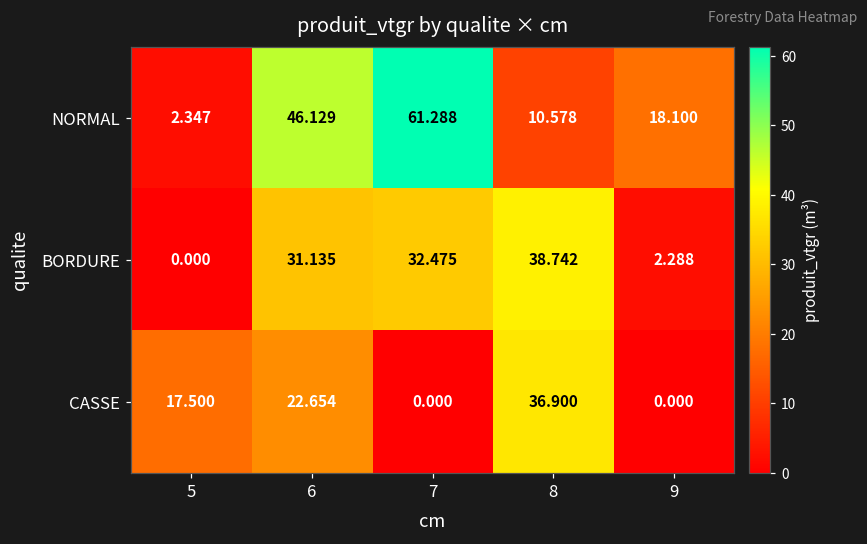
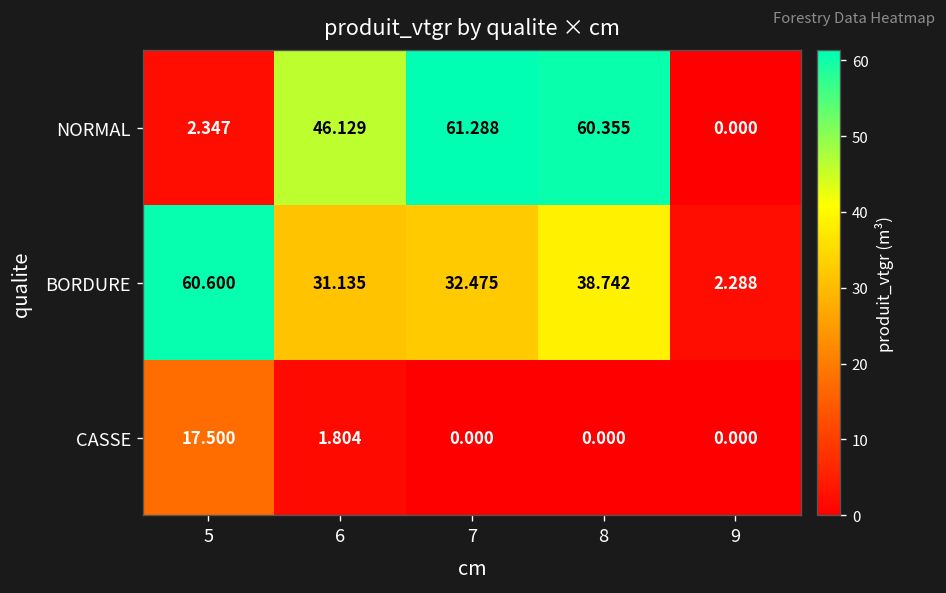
NORMAL, 8: 10.578 -> 60.355
NORMAL, 9: 18.100 -> 0.000
BORDURE, 5: 0.000 -> 60.600
CASSE, 6: 22.654 -> 1.804
CASSE, 8: 36.900 -> 0.000
